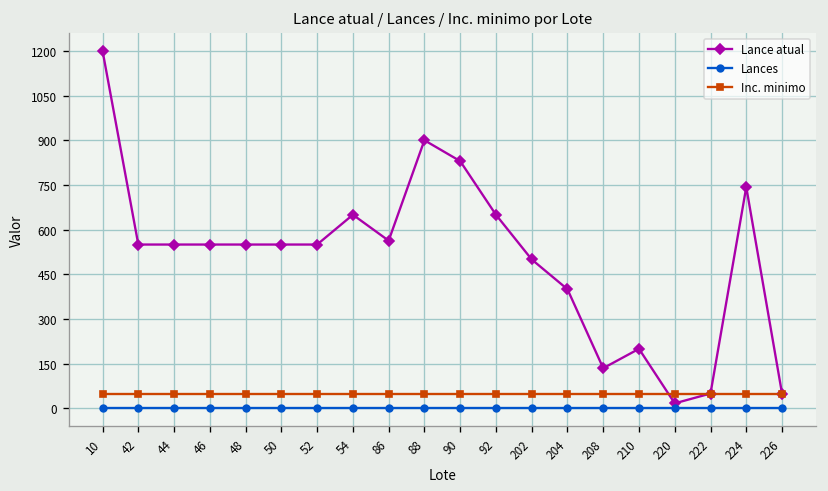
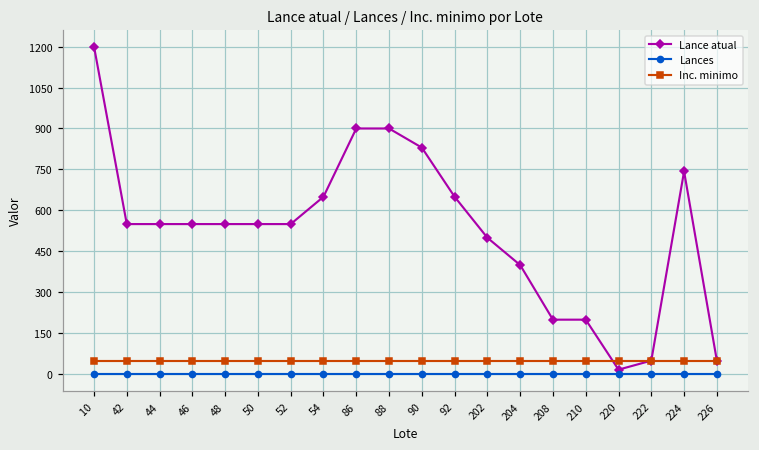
Lance atual, 86: 560 -> 900
Lance atual, 208: 140 -> 200
